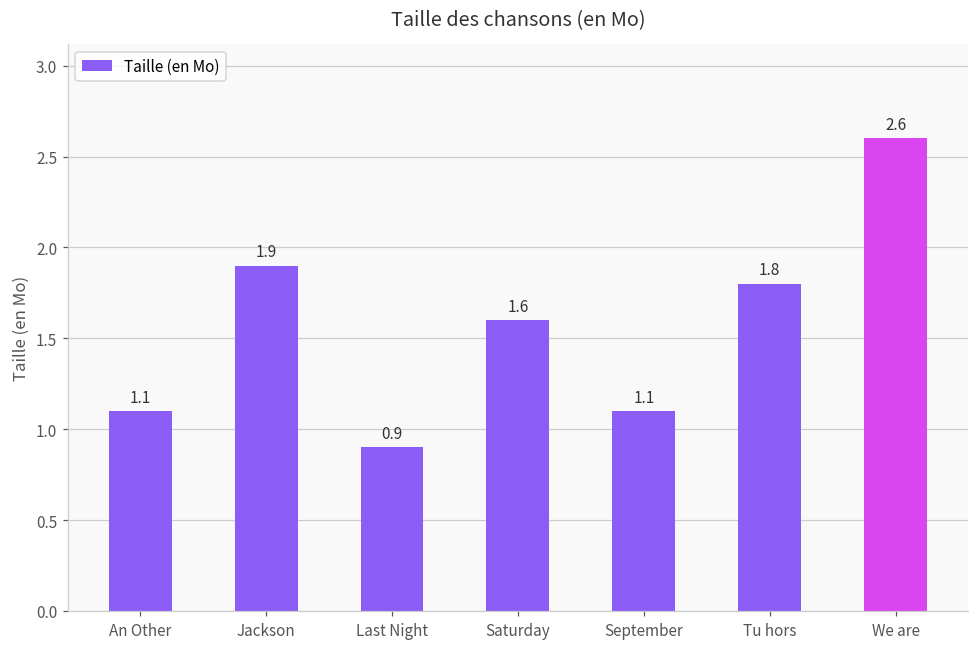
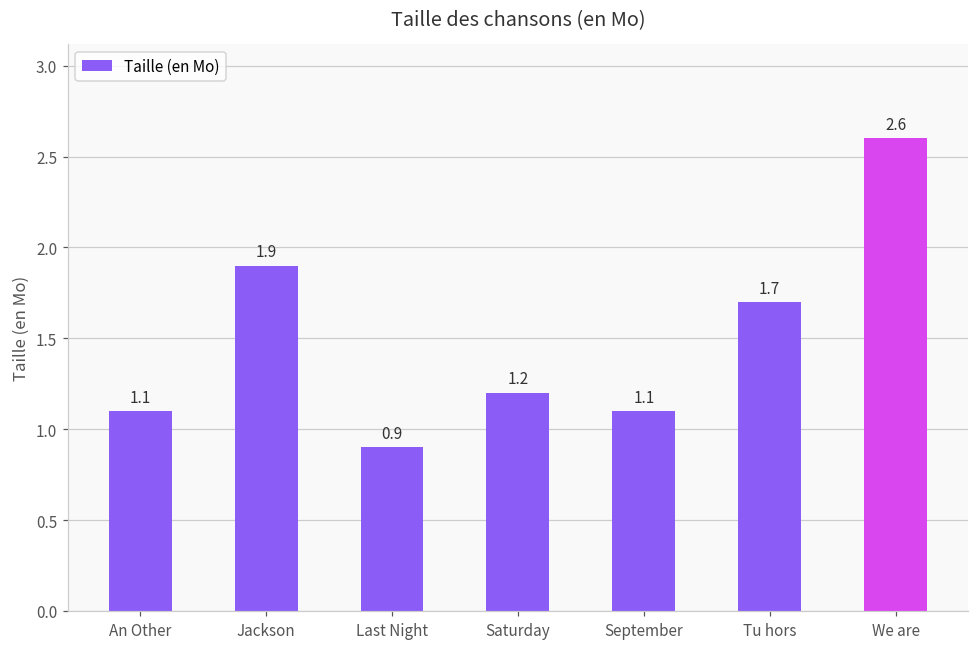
Saturday: 1.6 -> 1.2
Tu hors: 1.8 -> 1.7
